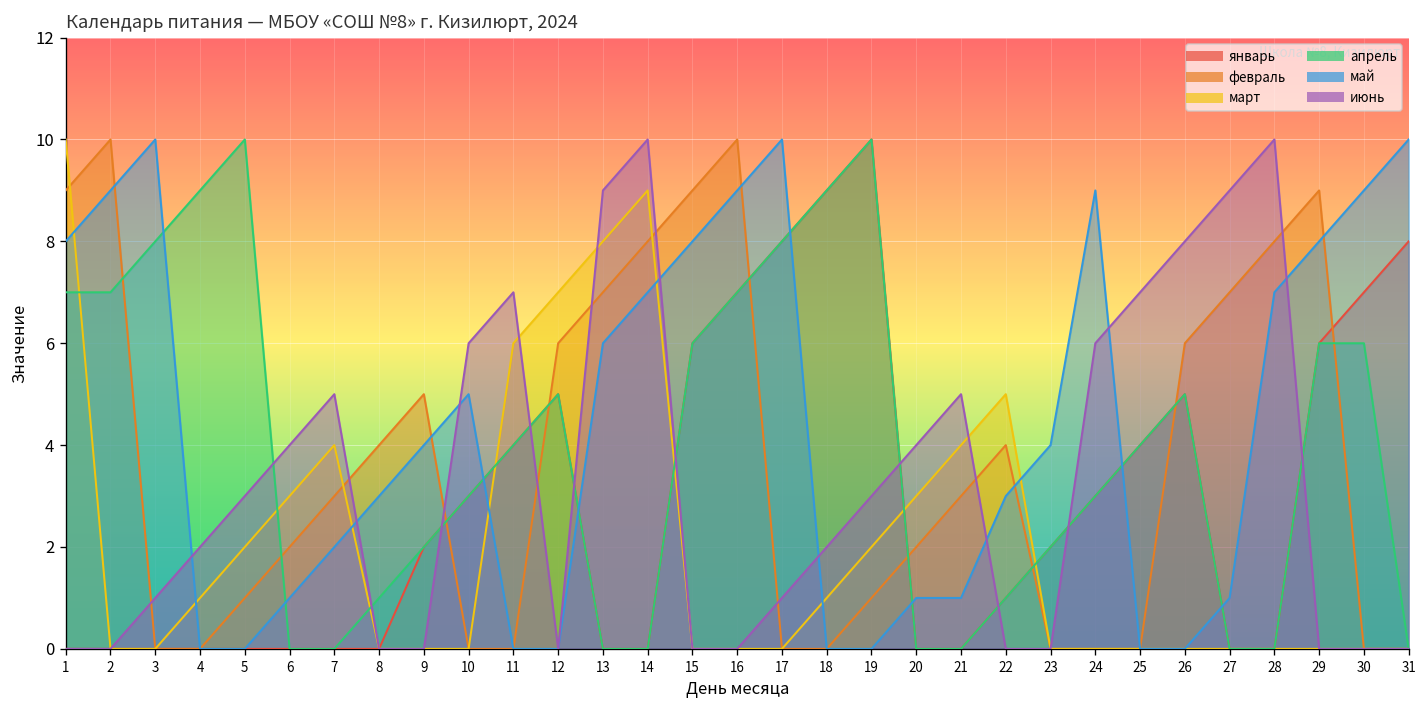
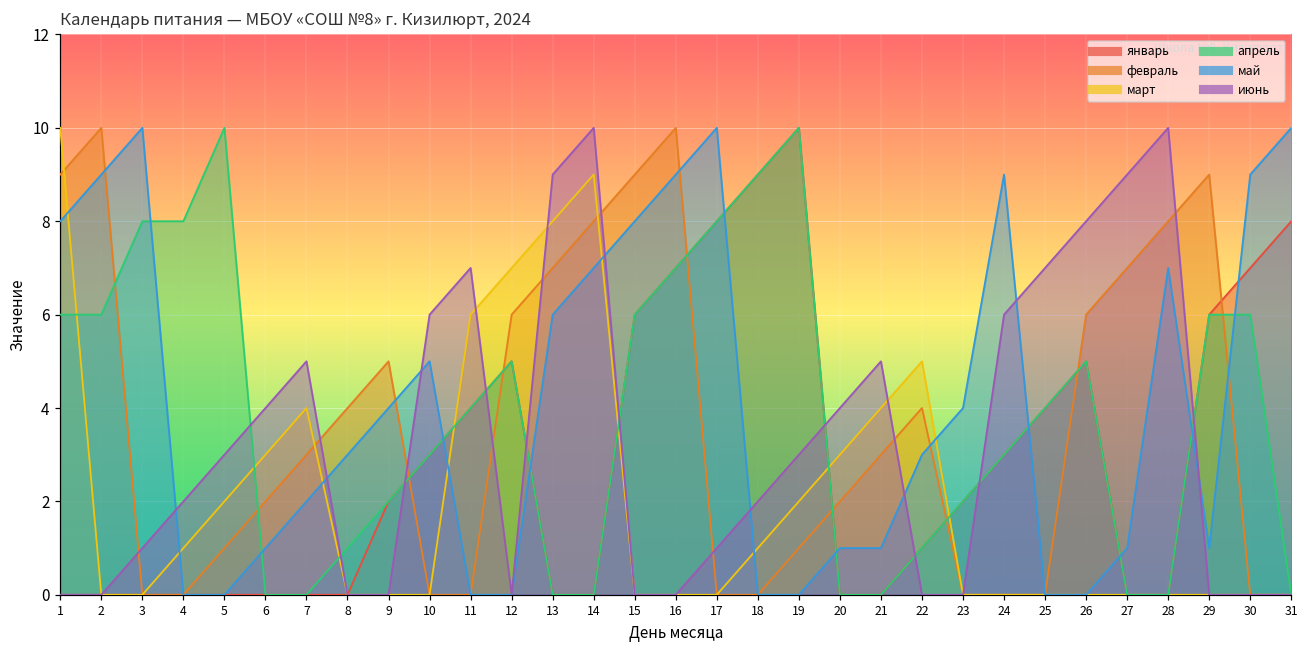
апрель, 1: 7 -> 6
апрель, 2: 7 -> 6
апрель, 4: 9 -> 8
май, 29: 8 -> 1
